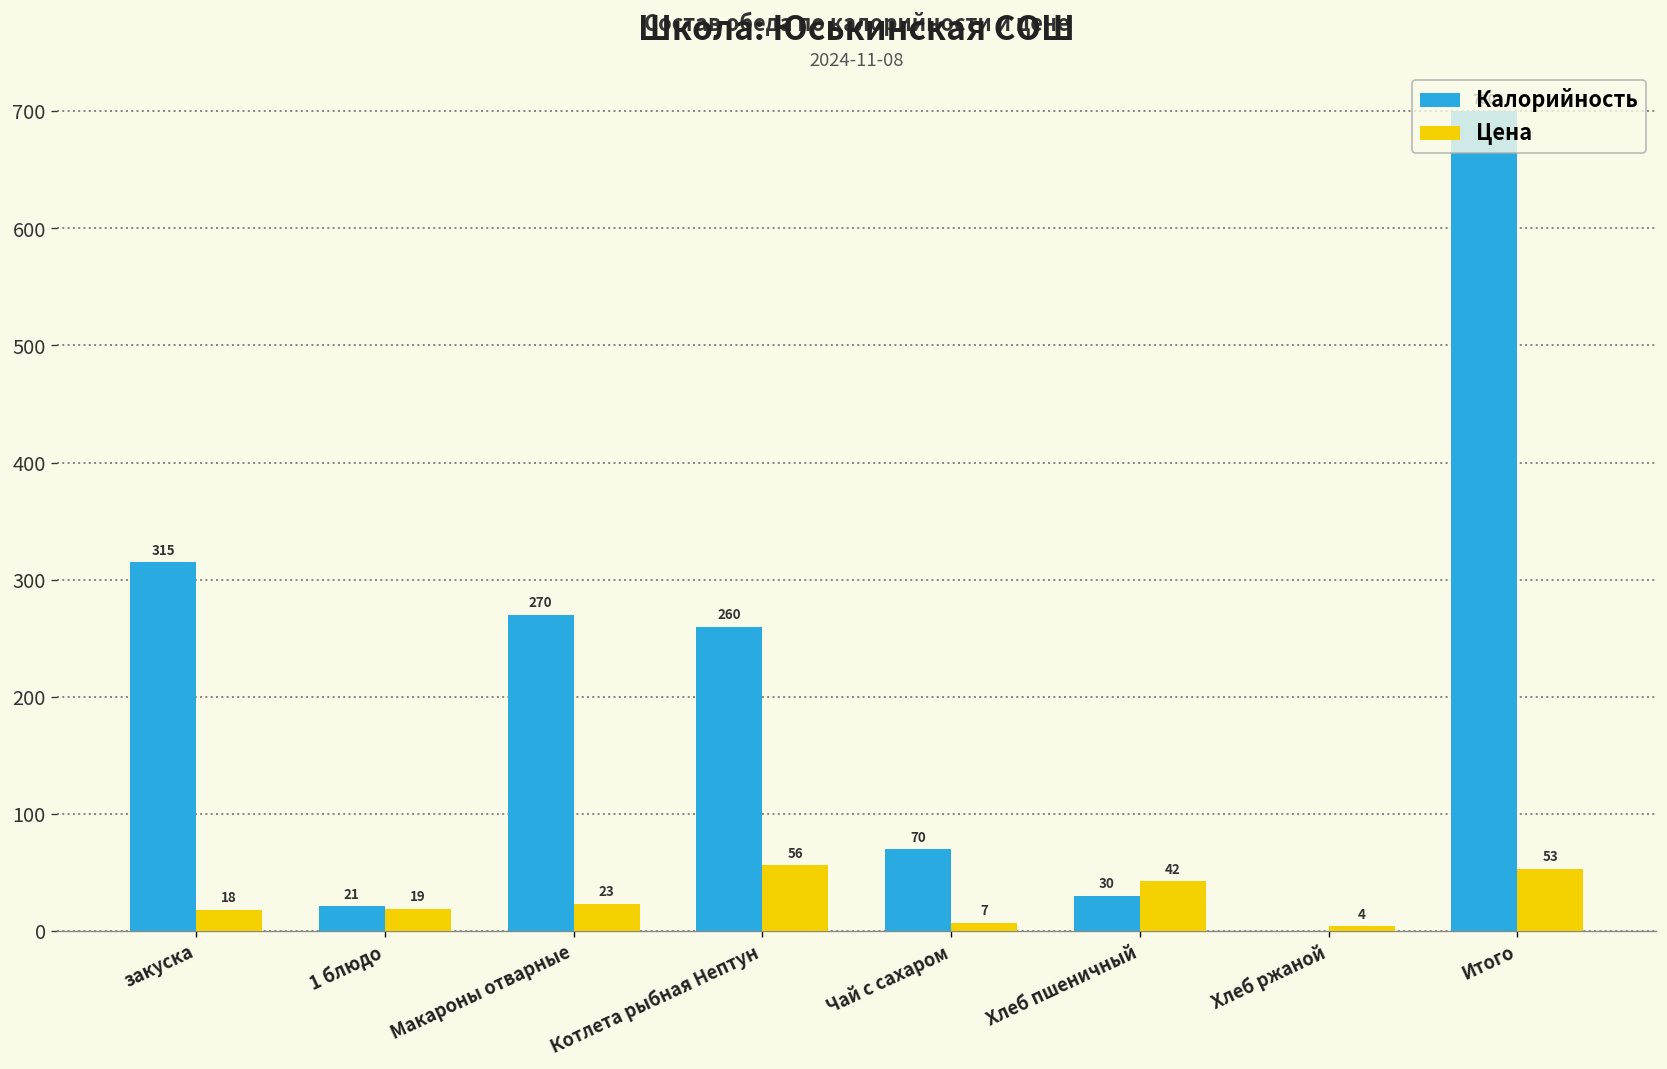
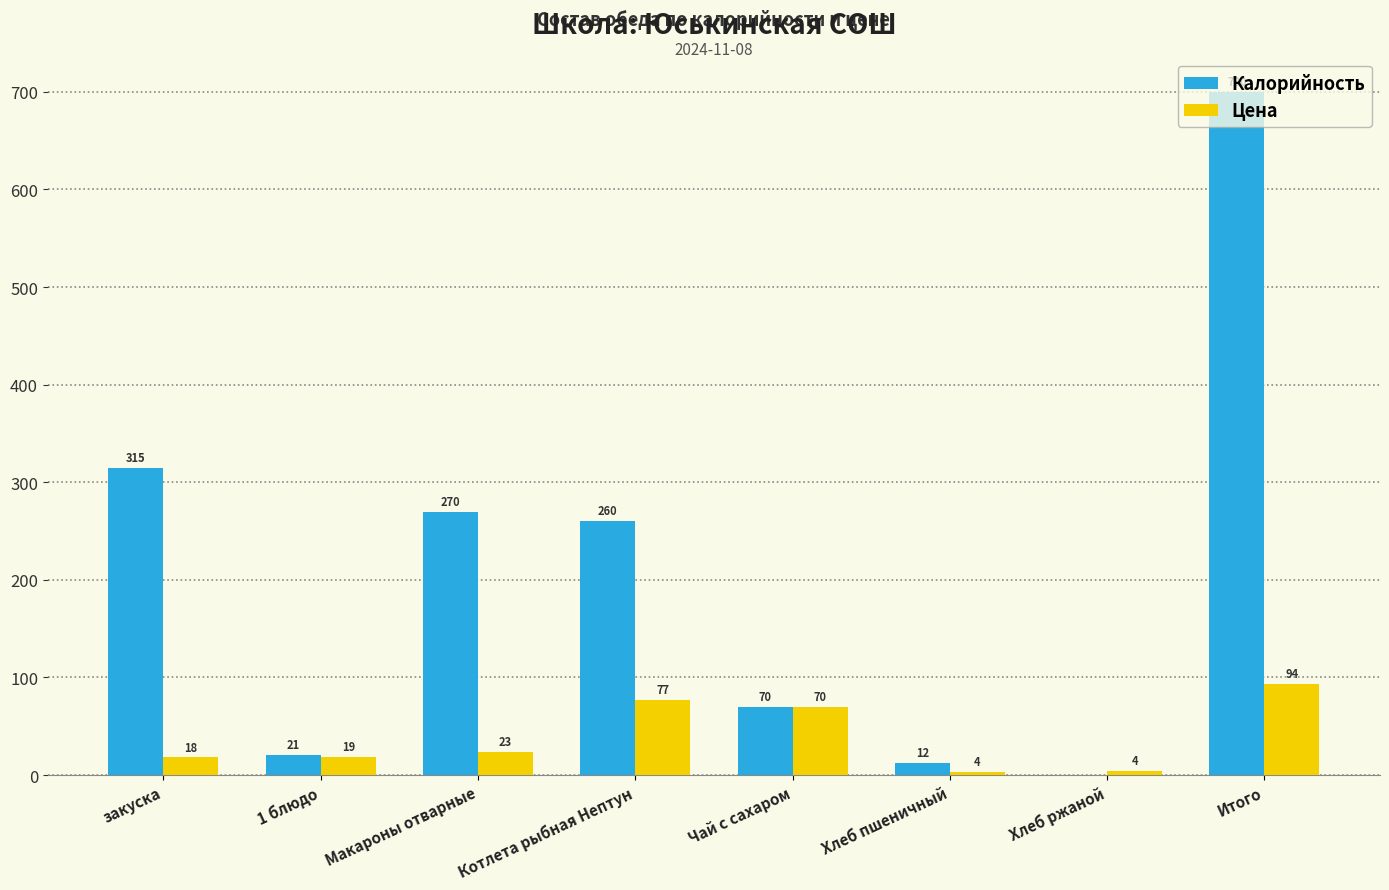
Цена, Котлета рыбная Нептун: 56 -> 77
Цена, Чай с сахаром: 7 -> 70
Калорийность, Хлеб пшеничный: 30 -> 12
Цена, Хлеб пшеничный: 42 -> 4
Цена, Итого: 53 -> 94
